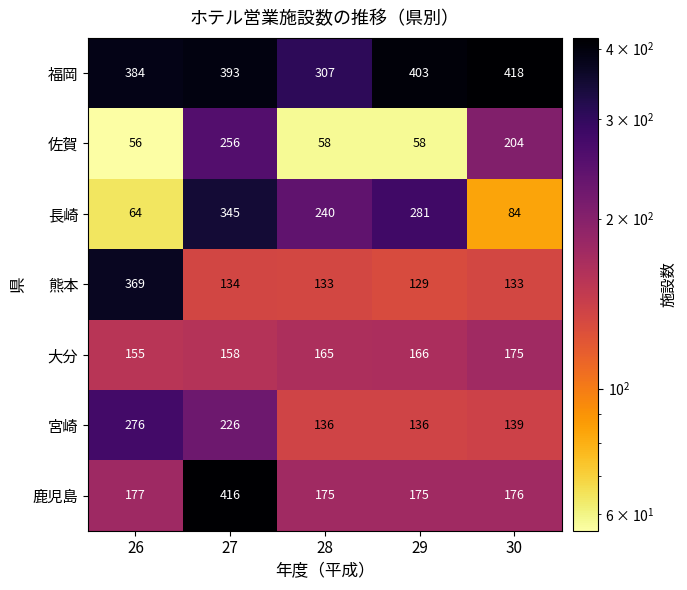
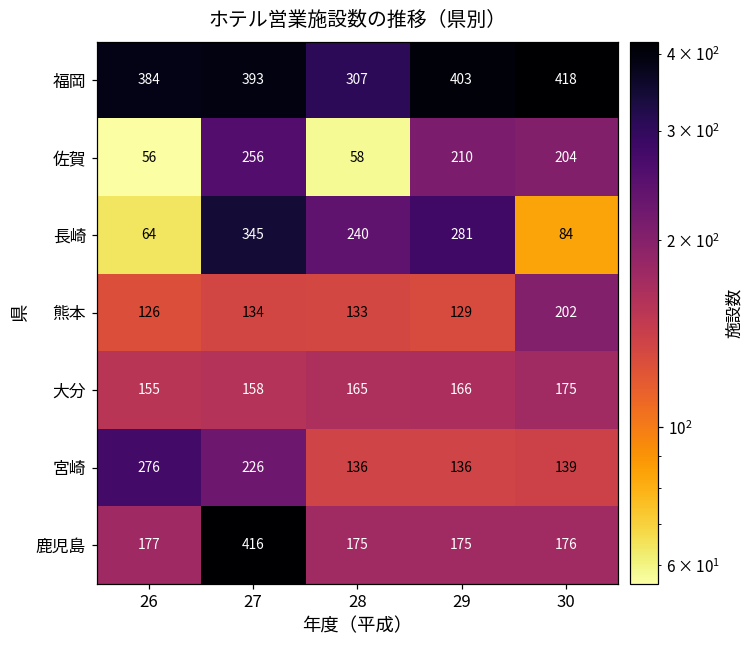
佐賀, 29: 58 -> 210
熊本, 26: 369 -> 126
熊本, 30: 133 -> 202
